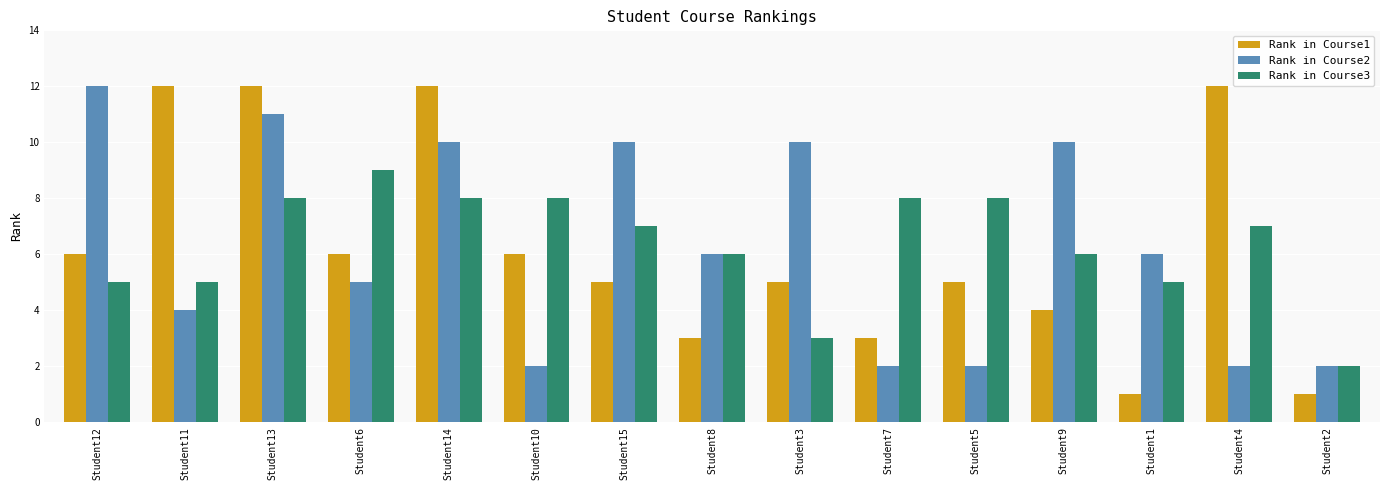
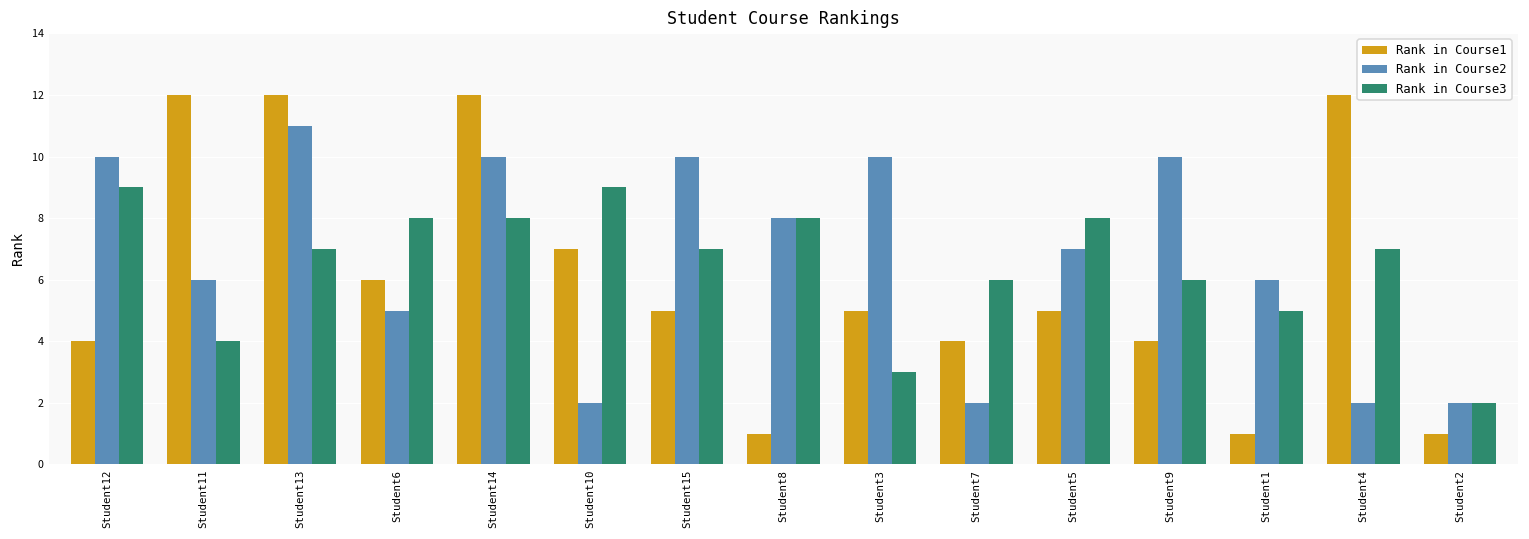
Rank in Course1, Student12: 6 -> 4
Rank in Course2, Student12: 12 -> 10
Rank in Course3, Student12: 5 -> 9
Rank in Course2, Student11: 4 -> 6
Rank in Course3, Student11: 5 -> 4
Rank in Course3, Student13: 8 -> 7
Rank in Course3, Student6: 9 -> 8
Rank in Course1, Student10: 6 -> 7
Rank in Course3, Student10: 8 -> 9
Rank in Course1, Student8: 3 -> 1
Rank in Course2, Student8: 6 -> 8
Rank in Course3, Student8: 6 -> 8
Rank in Course1, Student7: 3 -> 4
Rank in Course3, Student7: 8 -> 6
Rank in Course2, Student5: 2 -> 7
